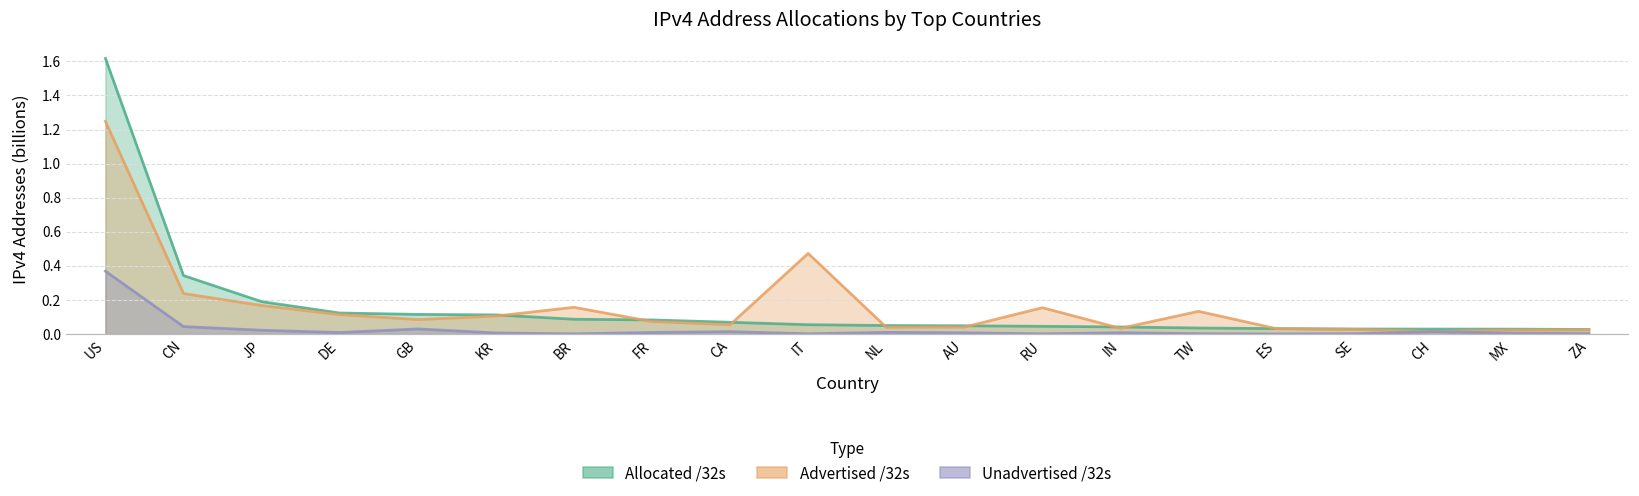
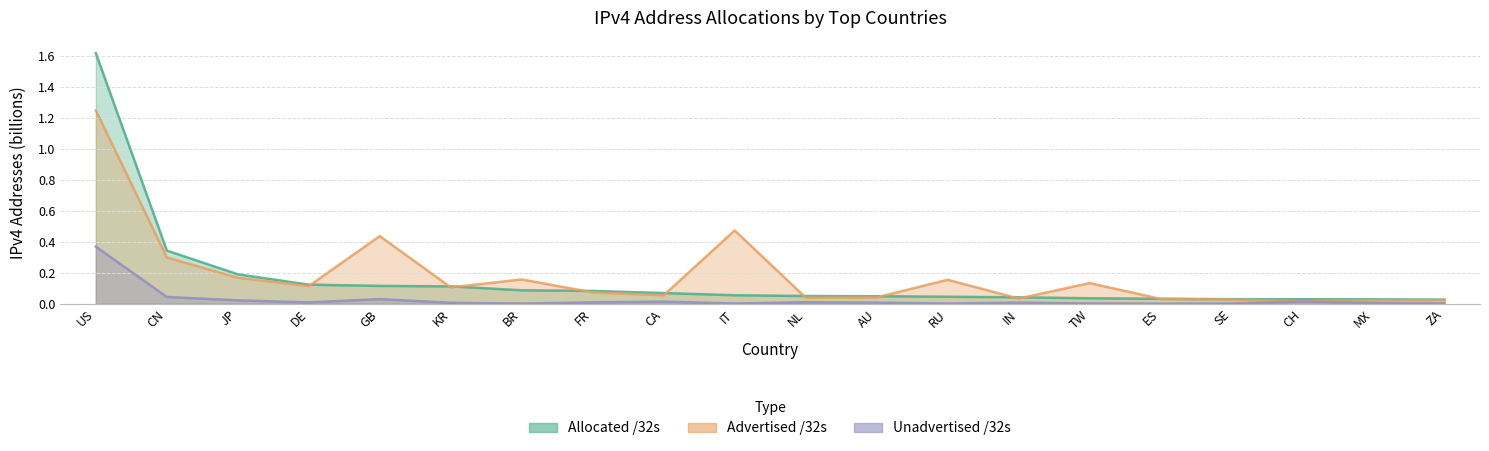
Advertised /32s, CN: 0.24 -> 0.30
Advertised /32s, GB: 0.09 -> 0.44
